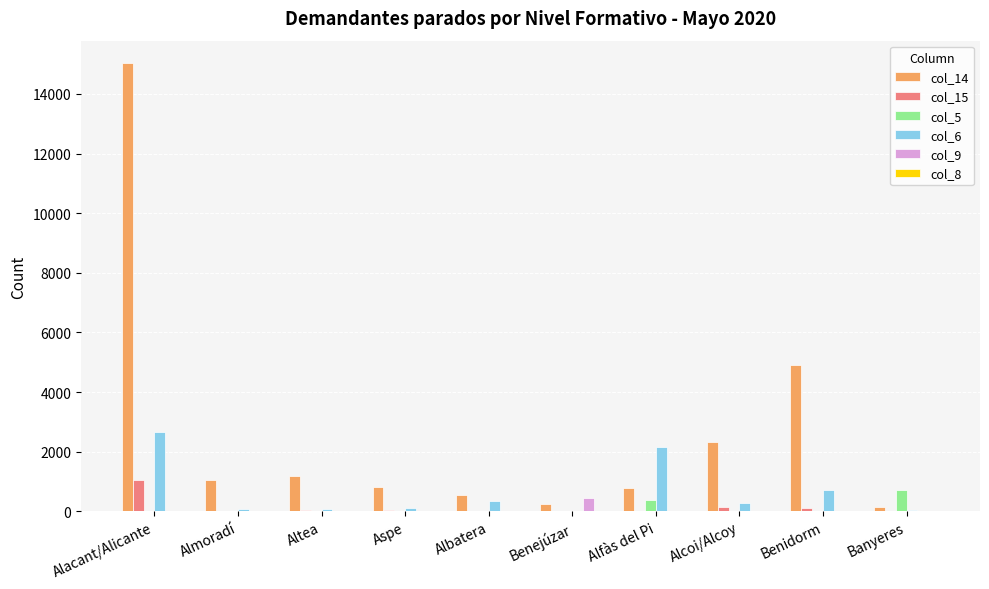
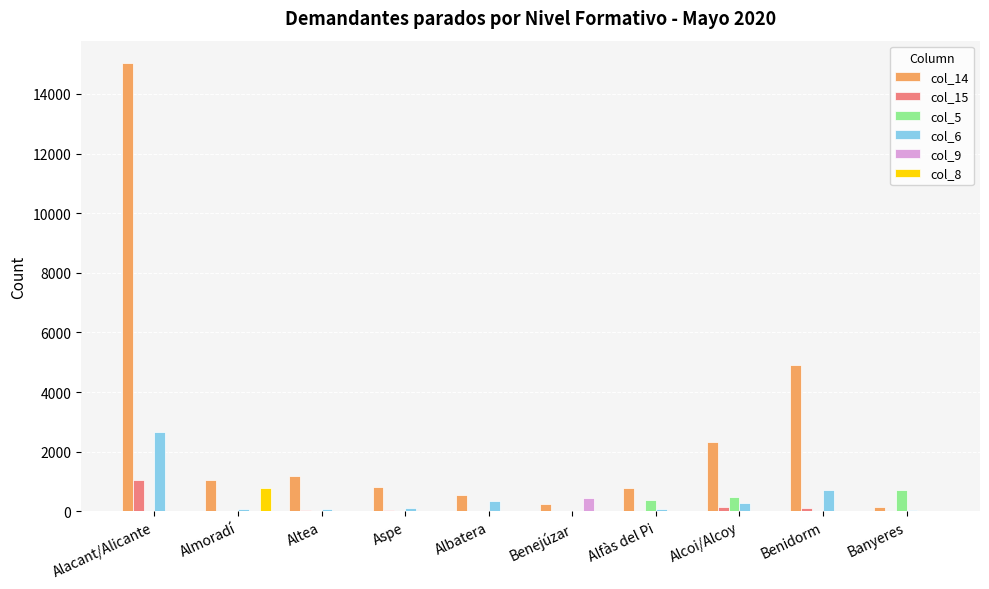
col_8, Almoradí: 0 -> 800
col_6, Alfàs del Pi: 2200 -> 100
col_5, Alcoi/Alcoy: 0 -> 500
